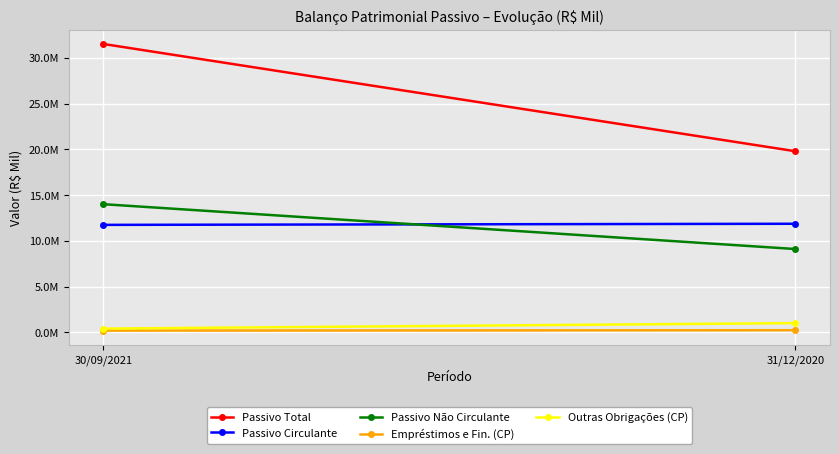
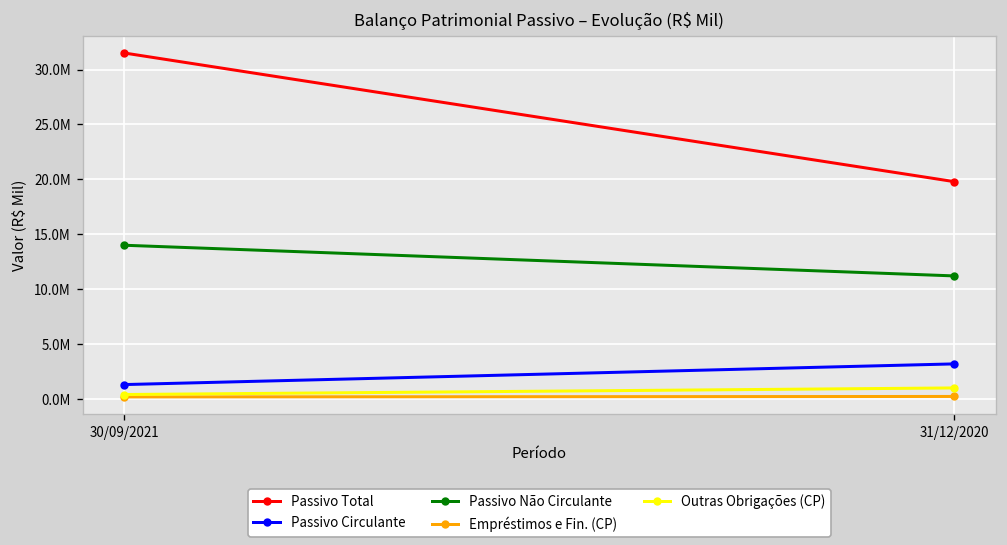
Passivo Circulante, 30/09/2021: 12000000 -> 1000000
Passivo Circulante, 31/12/2020: 12000000 -> 3000000
Passivo Não Circulante, 31/12/2020: 9000000 -> 11000000
